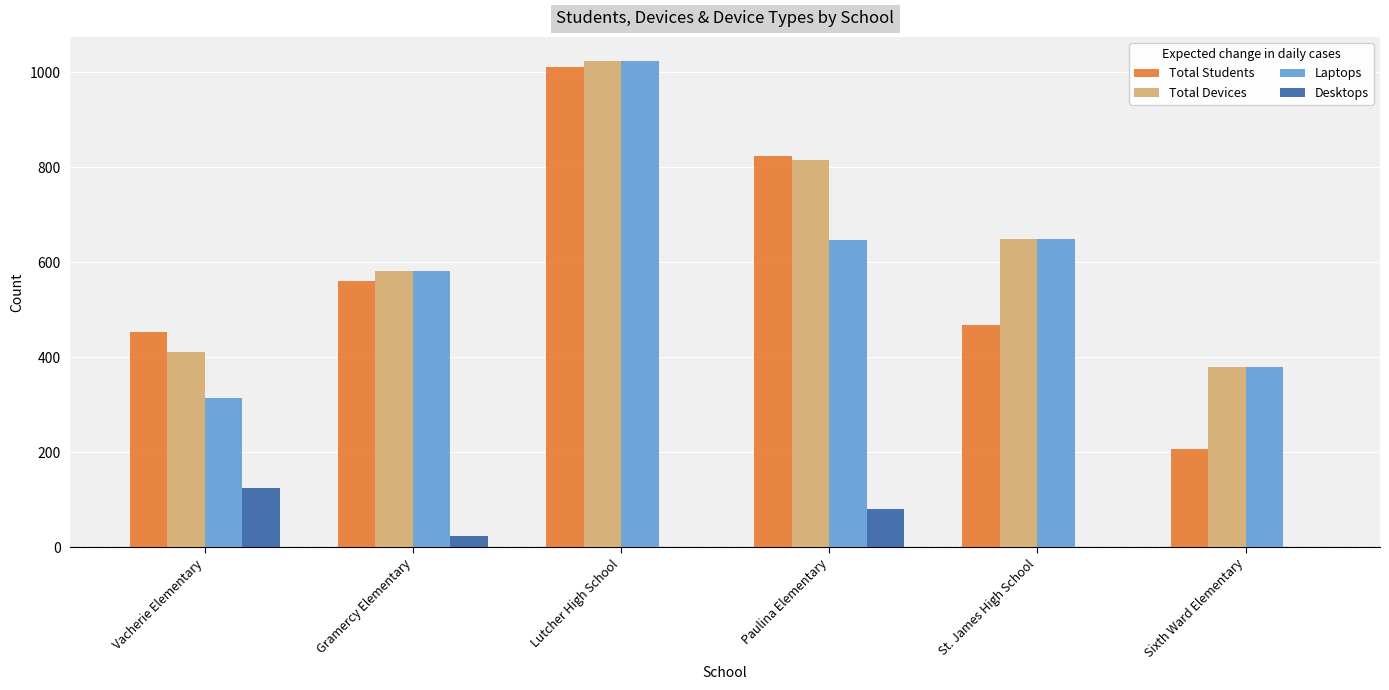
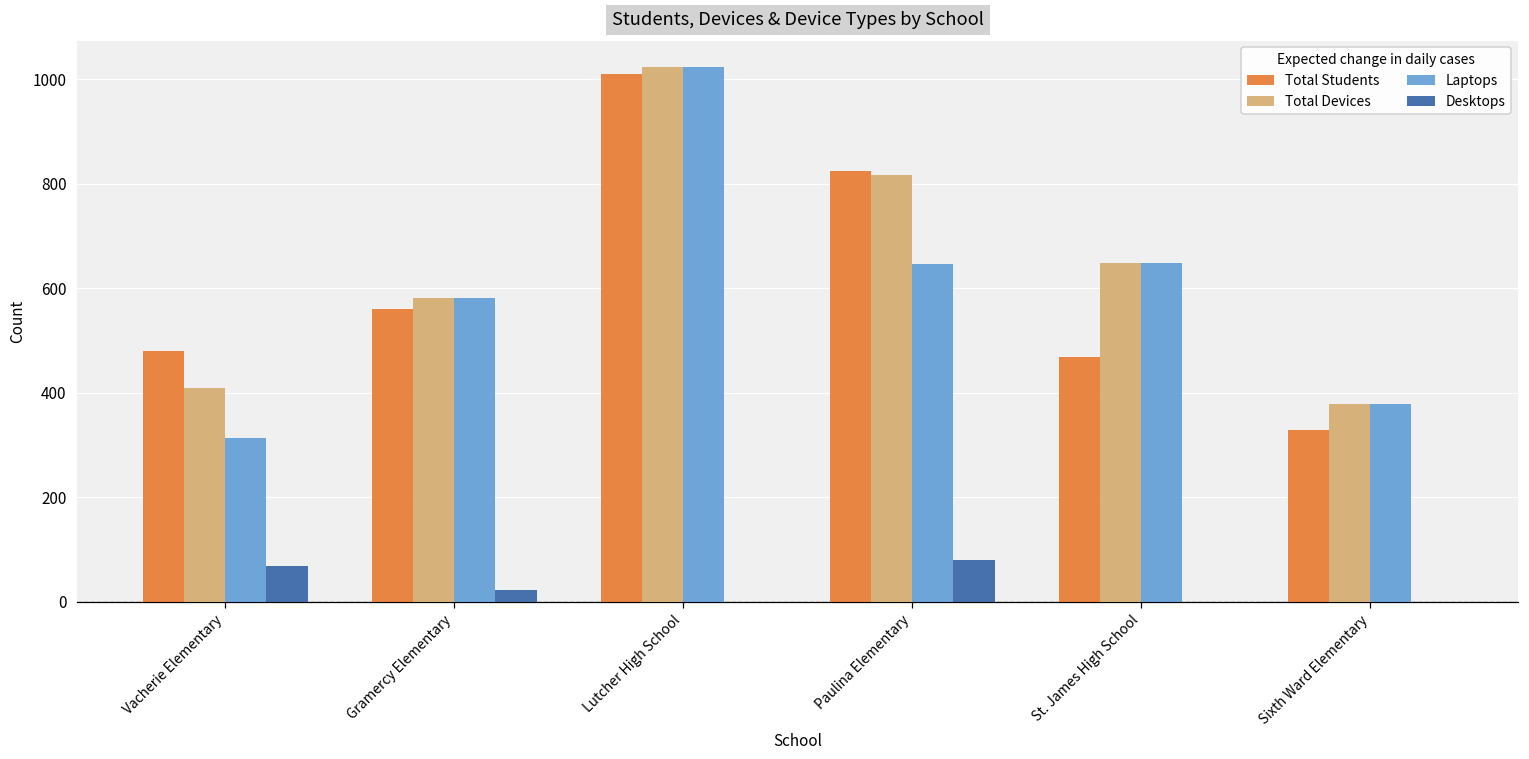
Total Students, Vacherie Elementary: 450 -> 480
Desktops, Vacherie Elementary: 120 -> 70
Total Students, Sixth Ward Elementary: 210 -> 330
